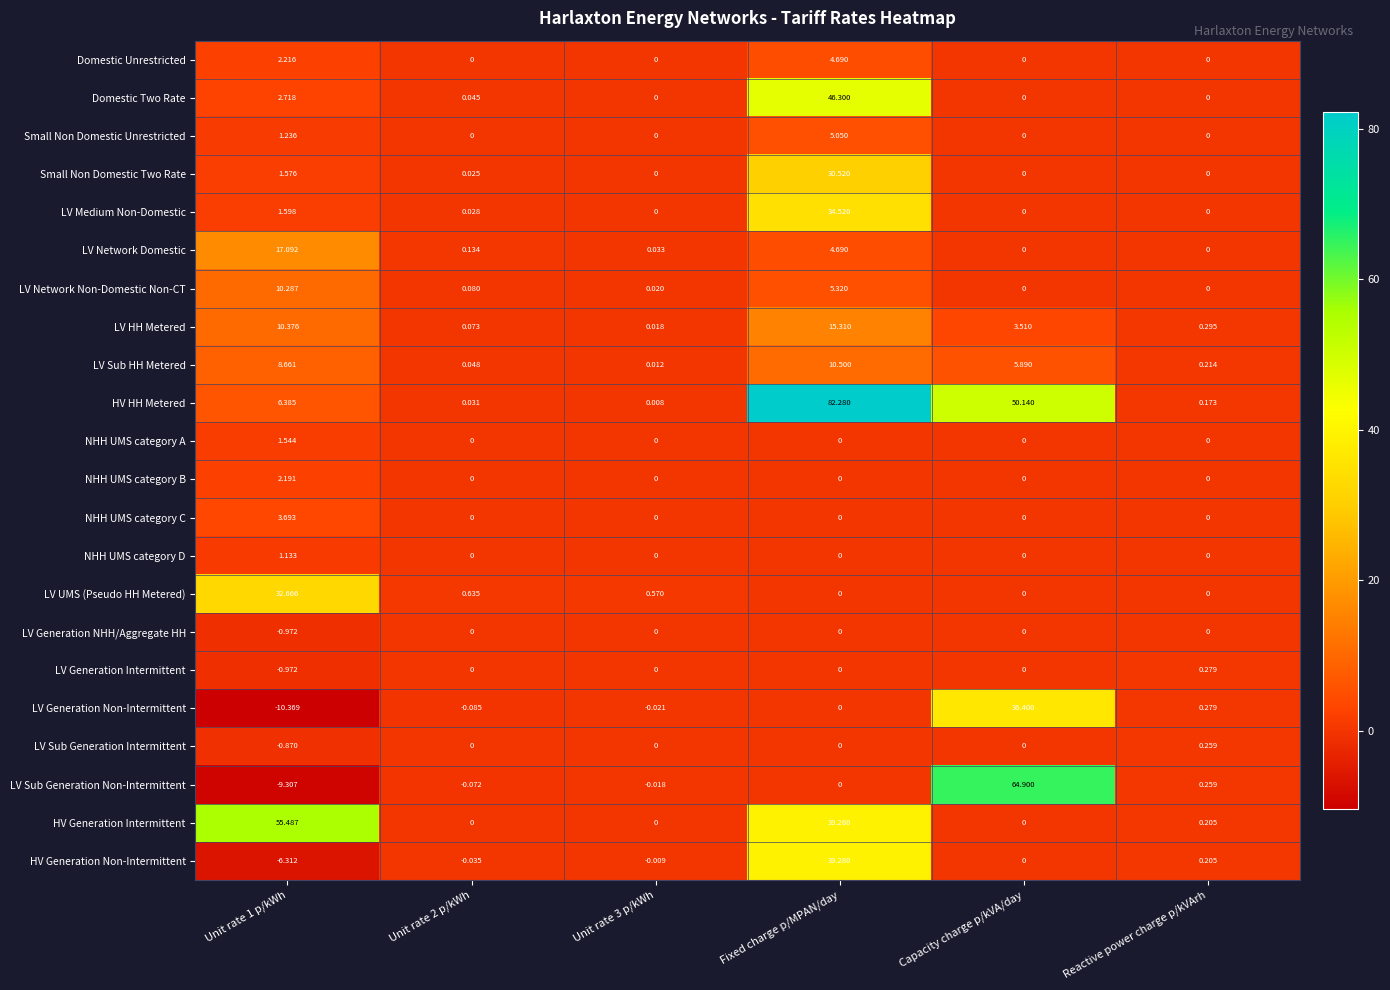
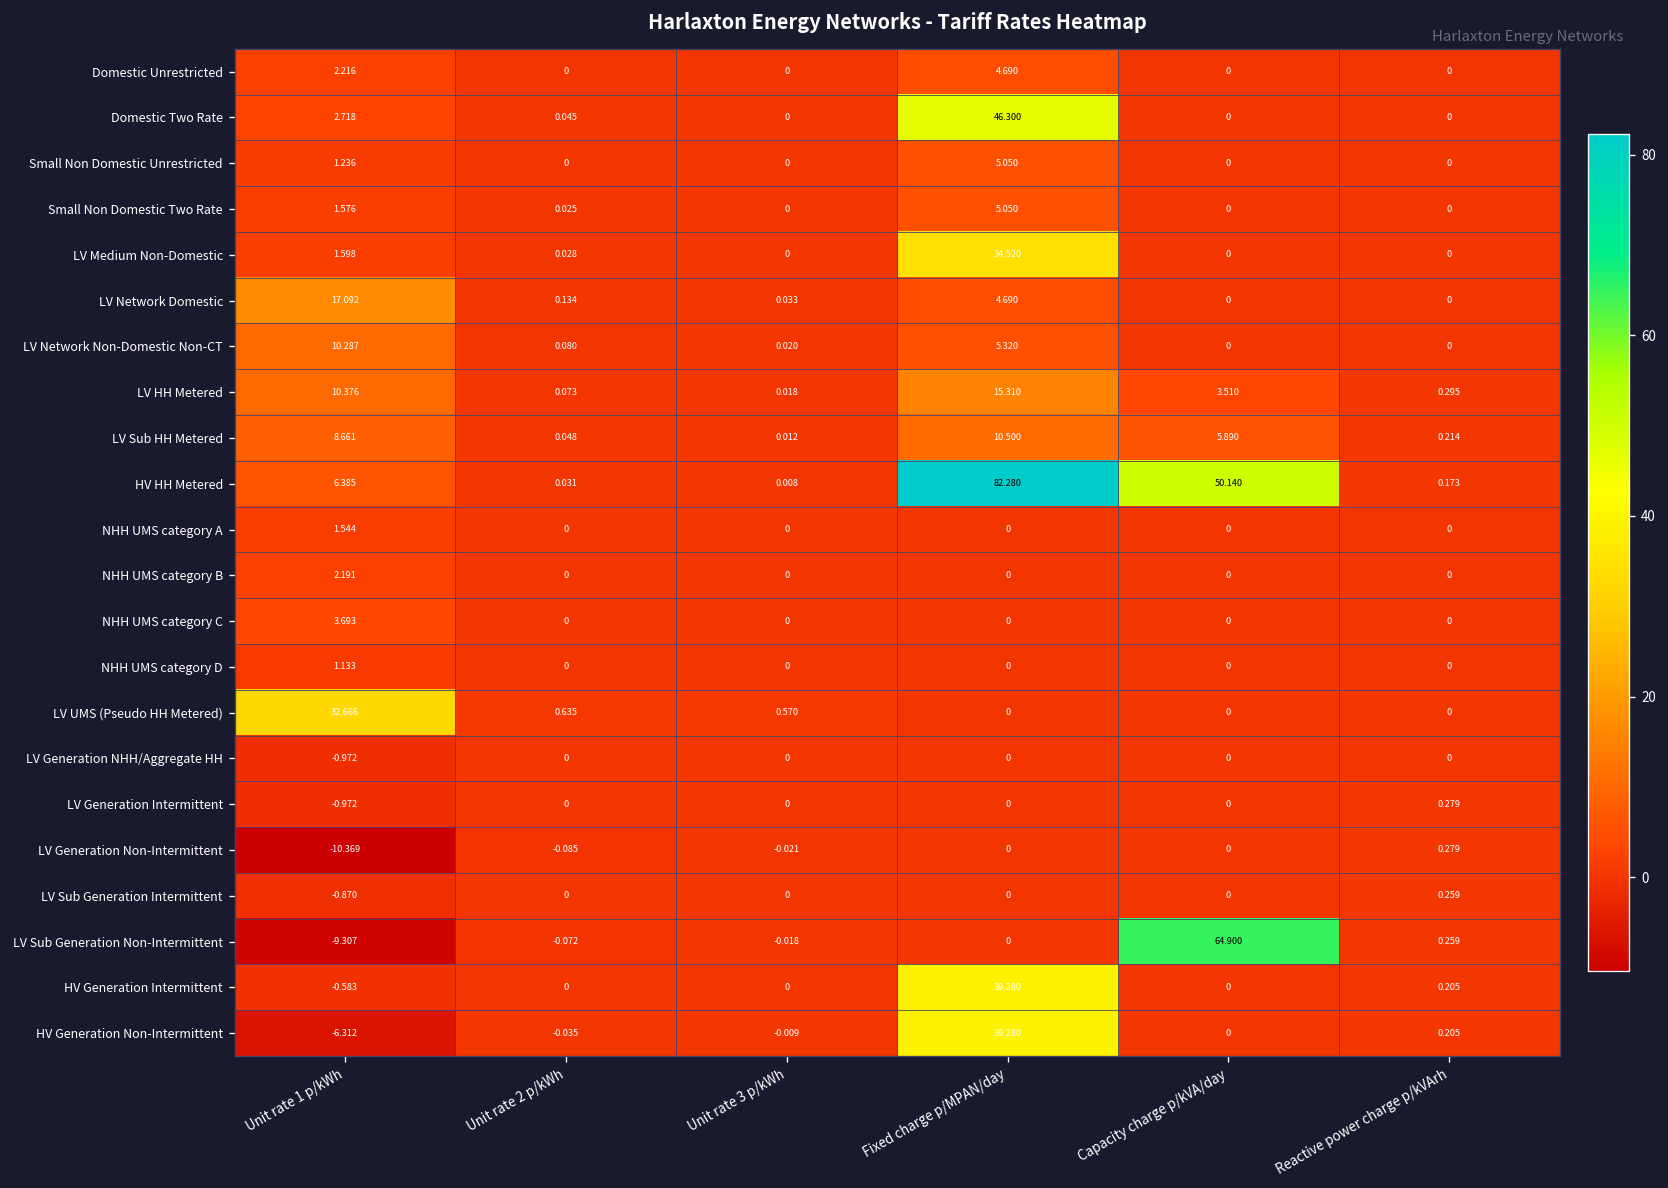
Small Non Domestic Two Rate, Fixed charge p/MPAN/day: 30.520 -> 5.050
LV Generation Non-Intermittent, Capacity charge p/kVA/day: 36.400 -> 0
HV Generation Intermittent, Unit rate 1 p/kWh: 55.487 -> -0.583
